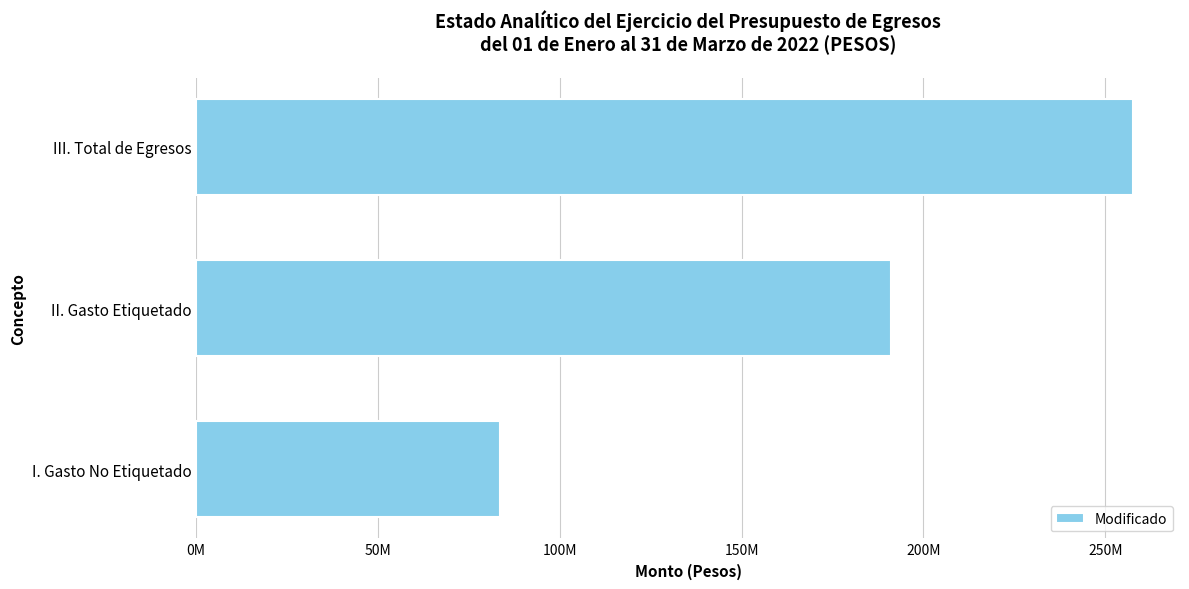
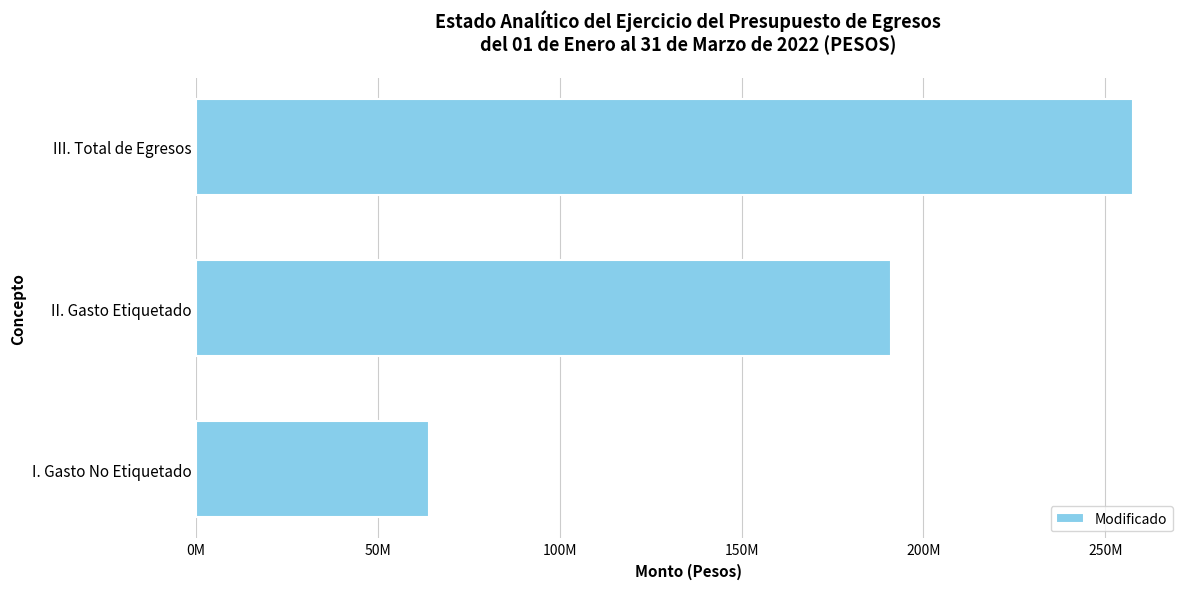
I. Gasto No Etiquetado: 83000000 -> 64000000
